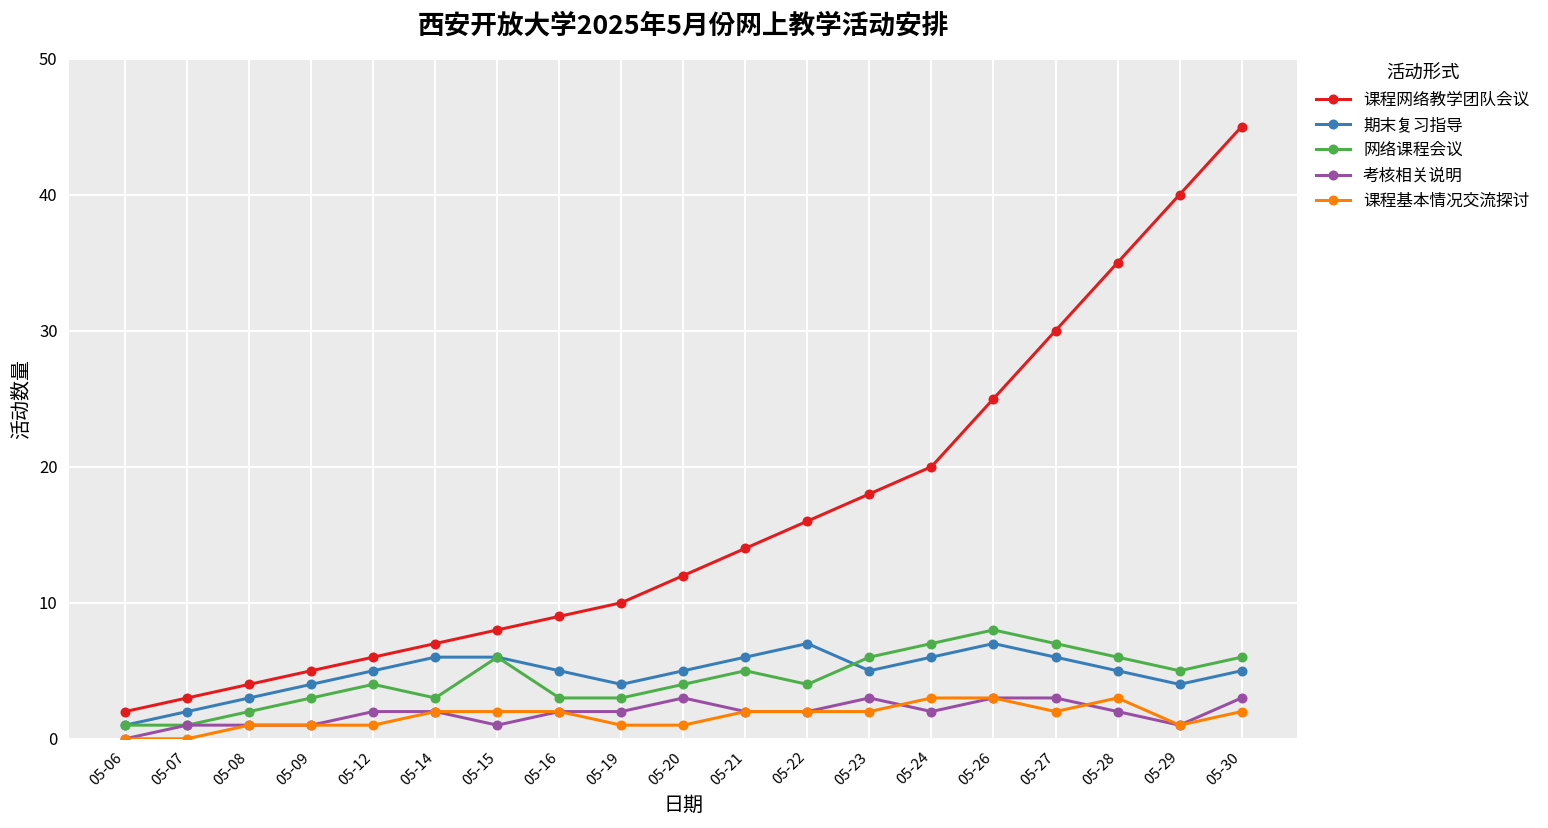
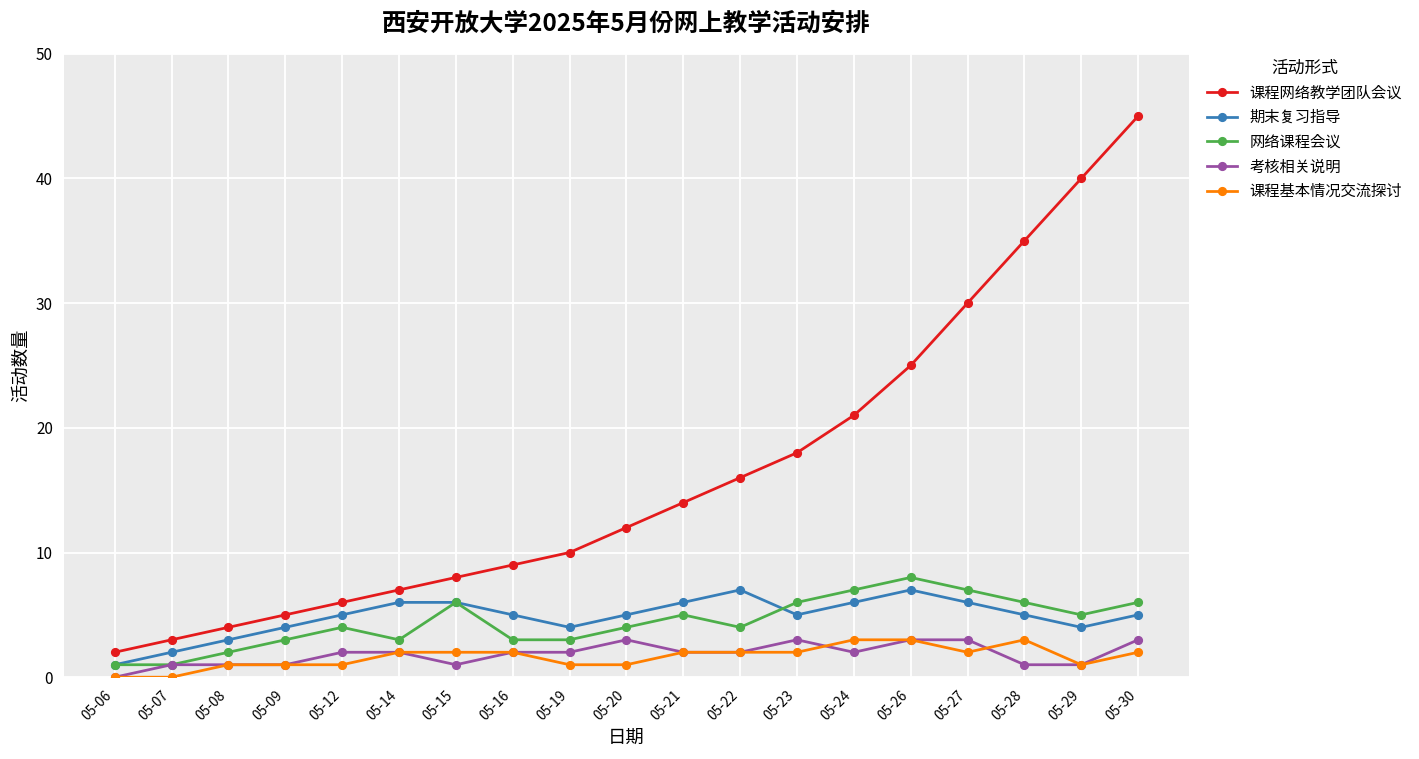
课程网络教学团队会议, 05-24: 20 -> 21
考核相关说明, 05-28: 2 -> 1
